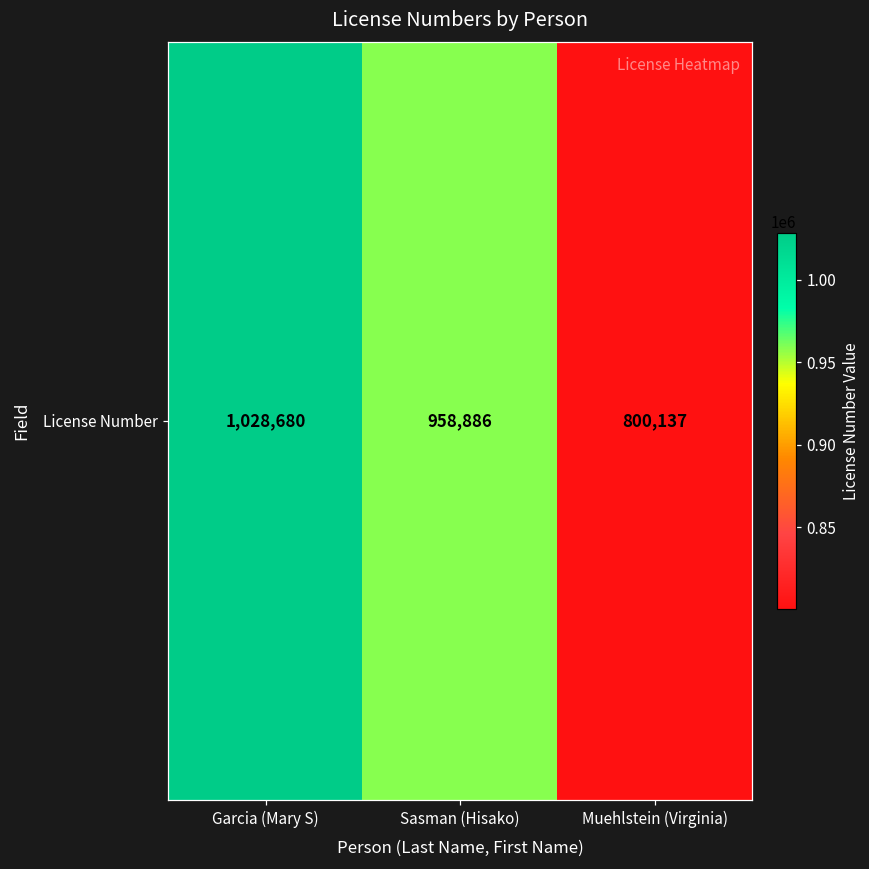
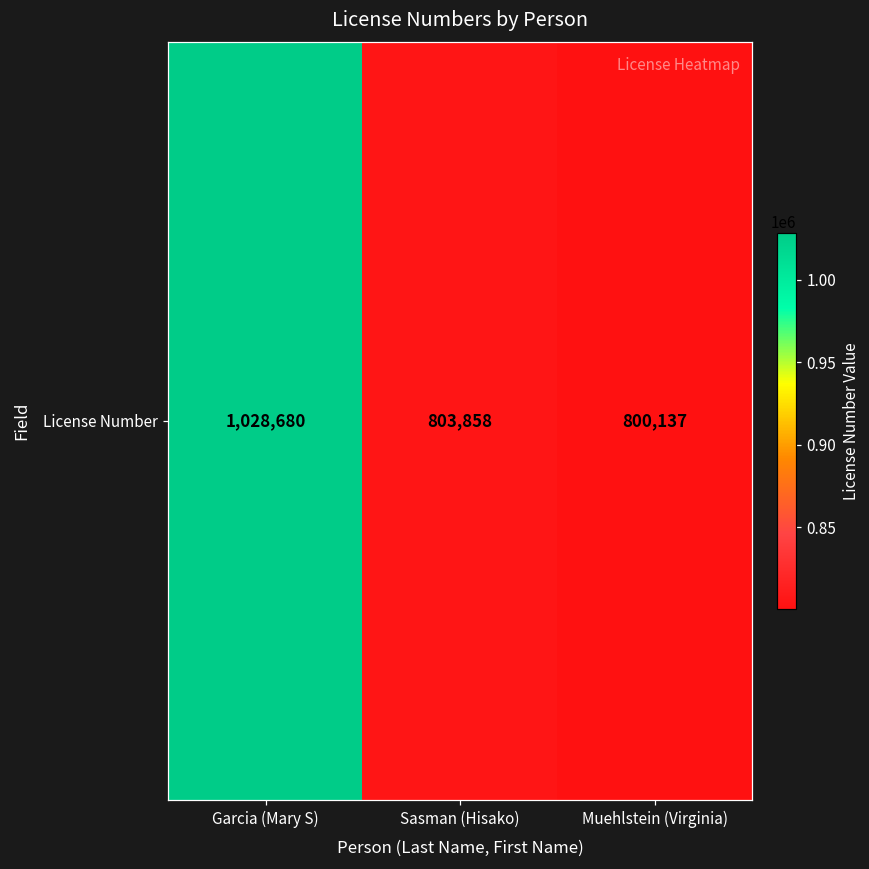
License Number, Sasman (Hisako): 958,886 -> 803,858
